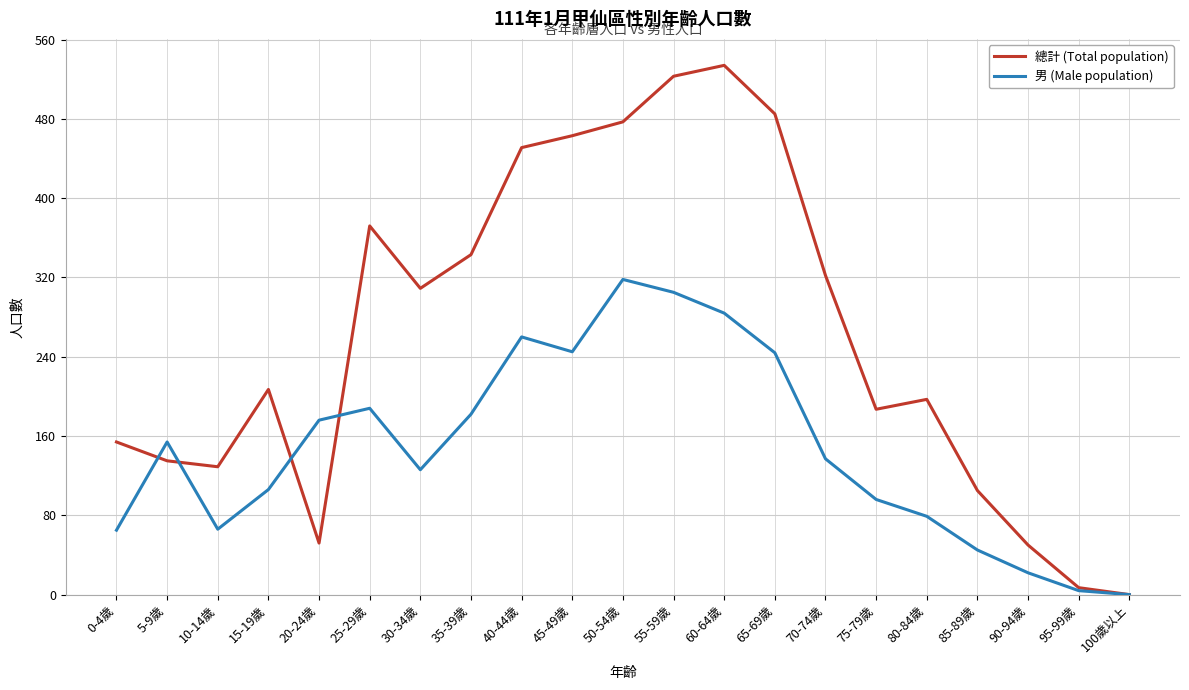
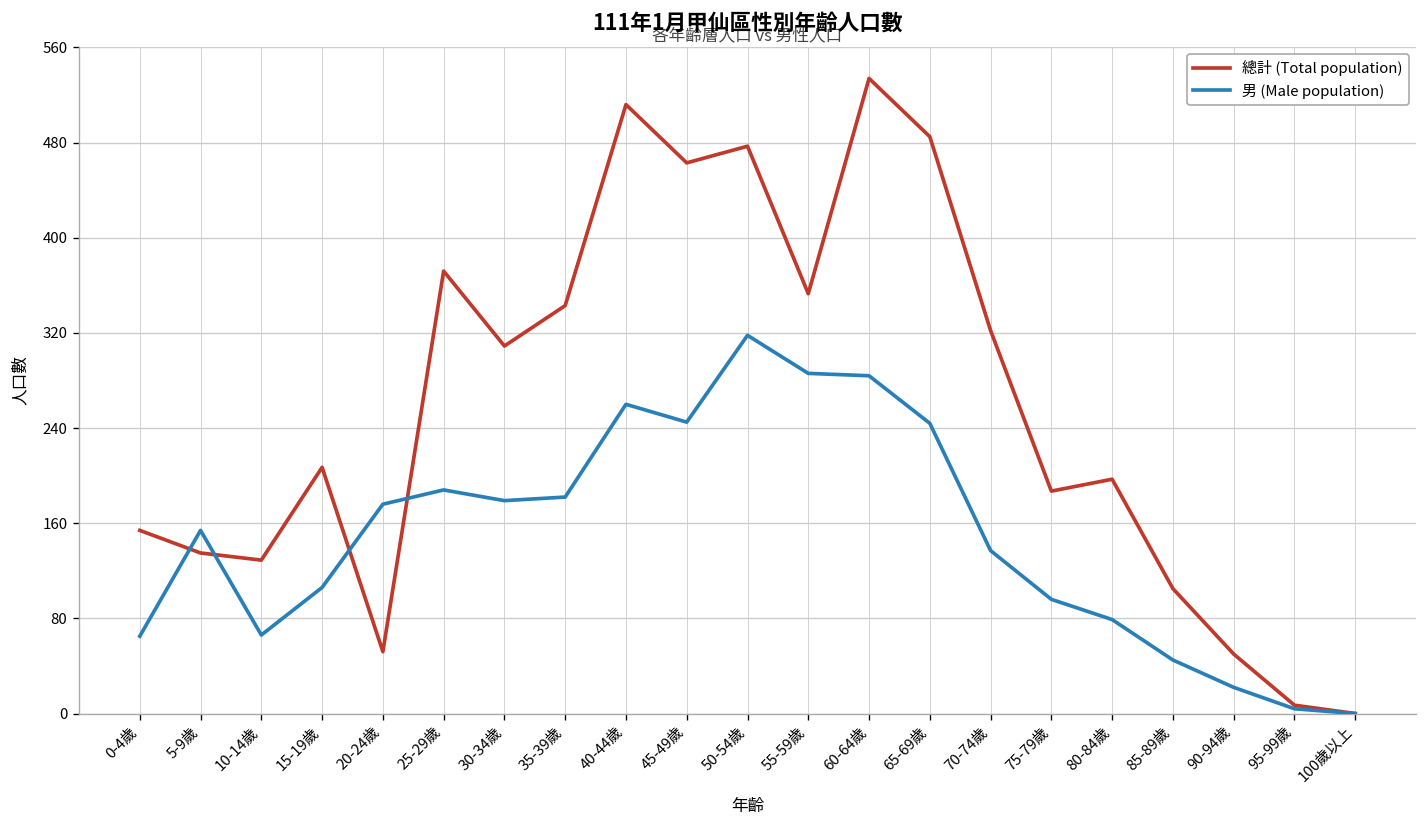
男 (Male population), 30-34歲: 130 -> 180
總計 (Total population), 40-44歲: 450 -> 510
總計 (Total population), 55-59歲: 520 -> 350
男 (Male population), 55-59歲: 310 -> 290
